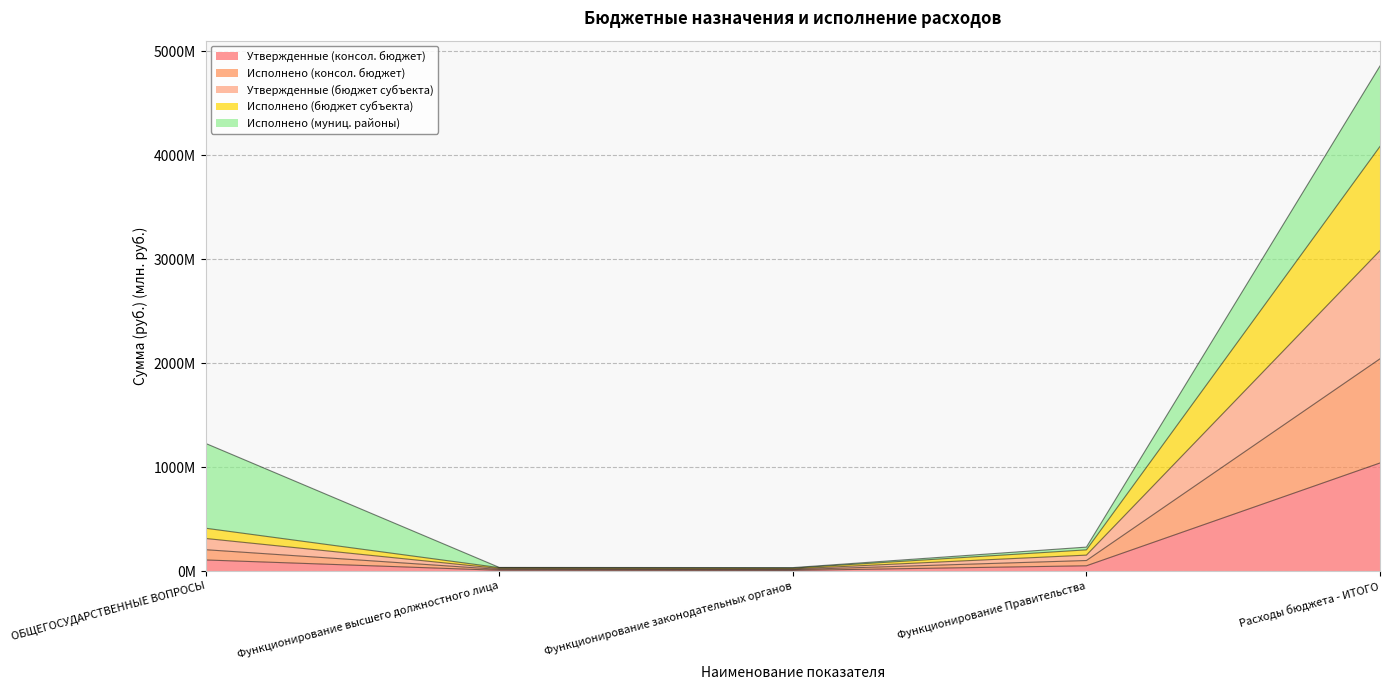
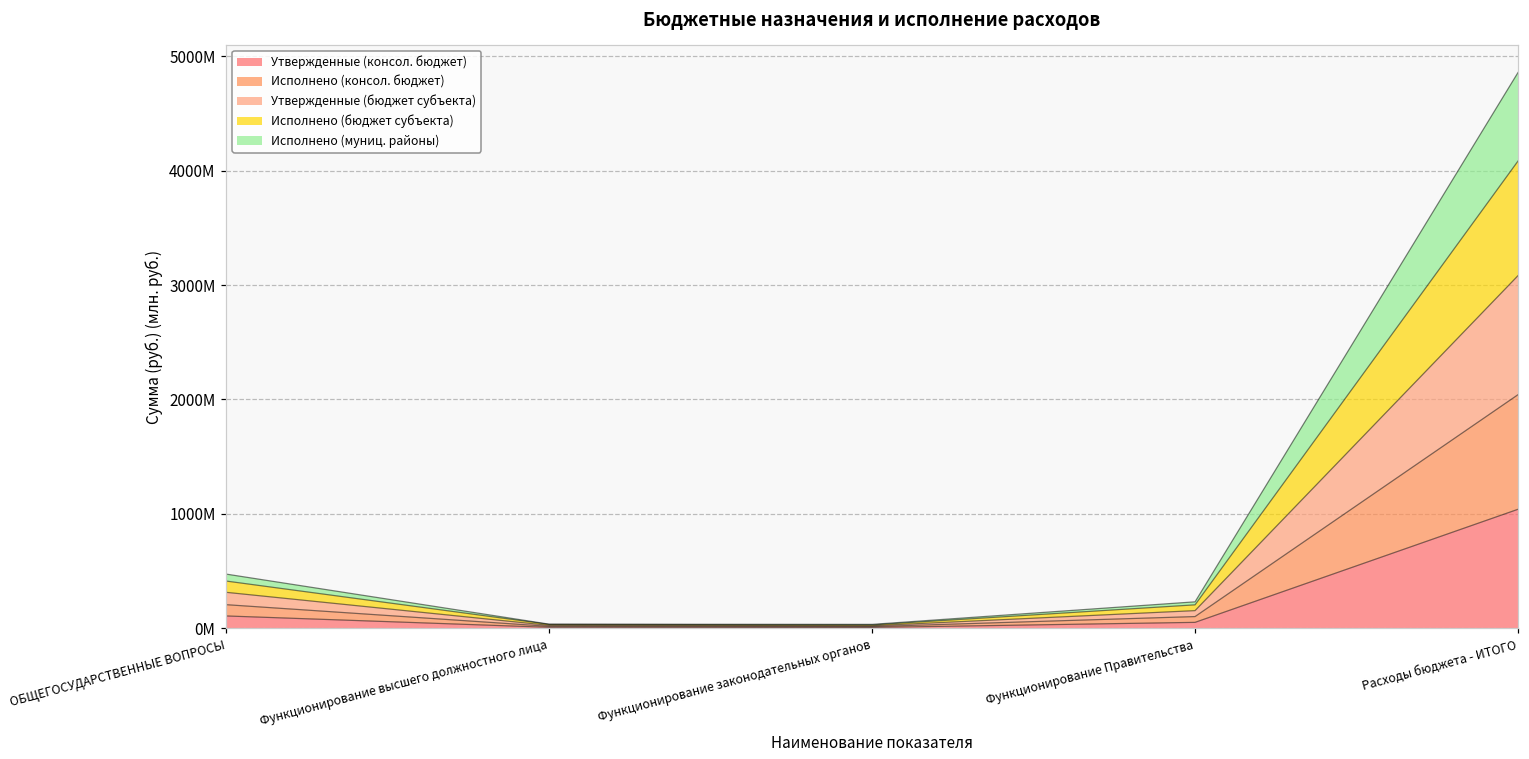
Исполнено (муниц. районы), ОБЩЕГОСУДАРСТВЕННЫЕ ВОПРОСЫ: 820000000 -> 60000000
